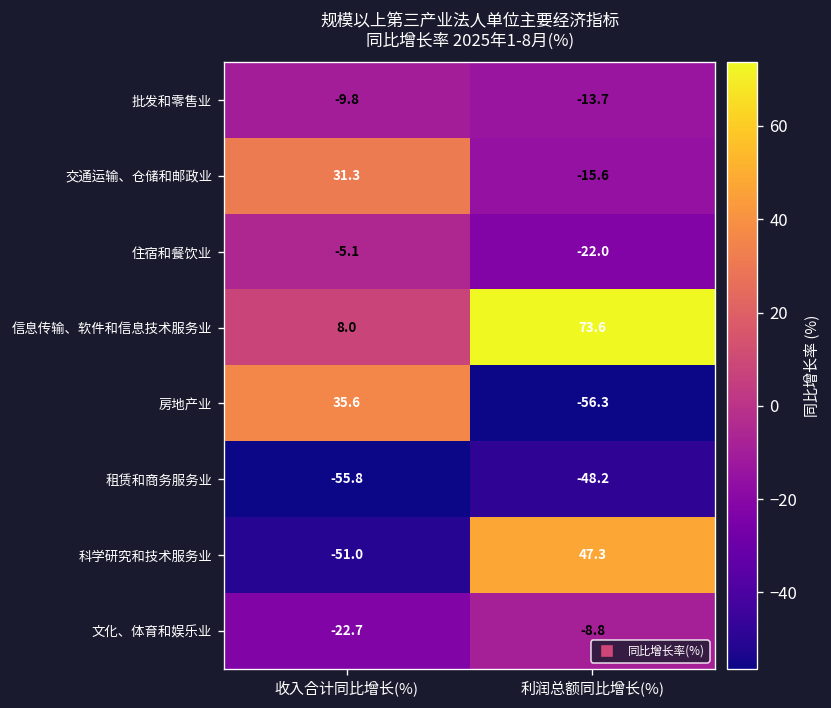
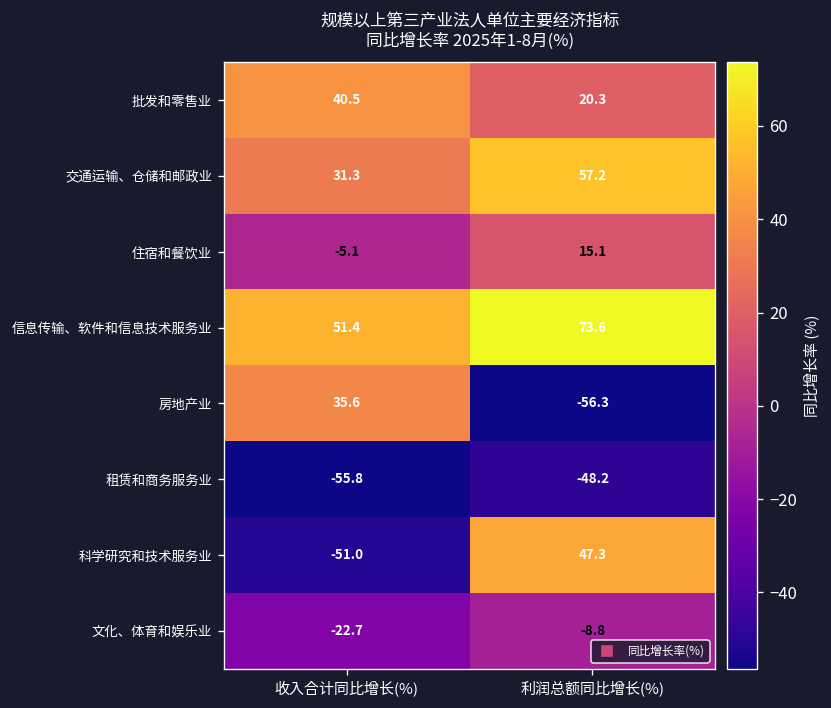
批发和零售业, 收入合计同比增长(%): -9.8 -> 40.5
批发和零售业, 利润总额同比增长(%): -13.7 -> 20.3
交通运输、仓储和邮政业, 利润总额同比增长(%): -15.6 -> 57.2
住宿和餐饮业, 利润总额同比增长(%): -22.0 -> 15.1
信息传输、软件和信息技术服务业, 收入合计同比增长(%): 8.0 -> 51.4
